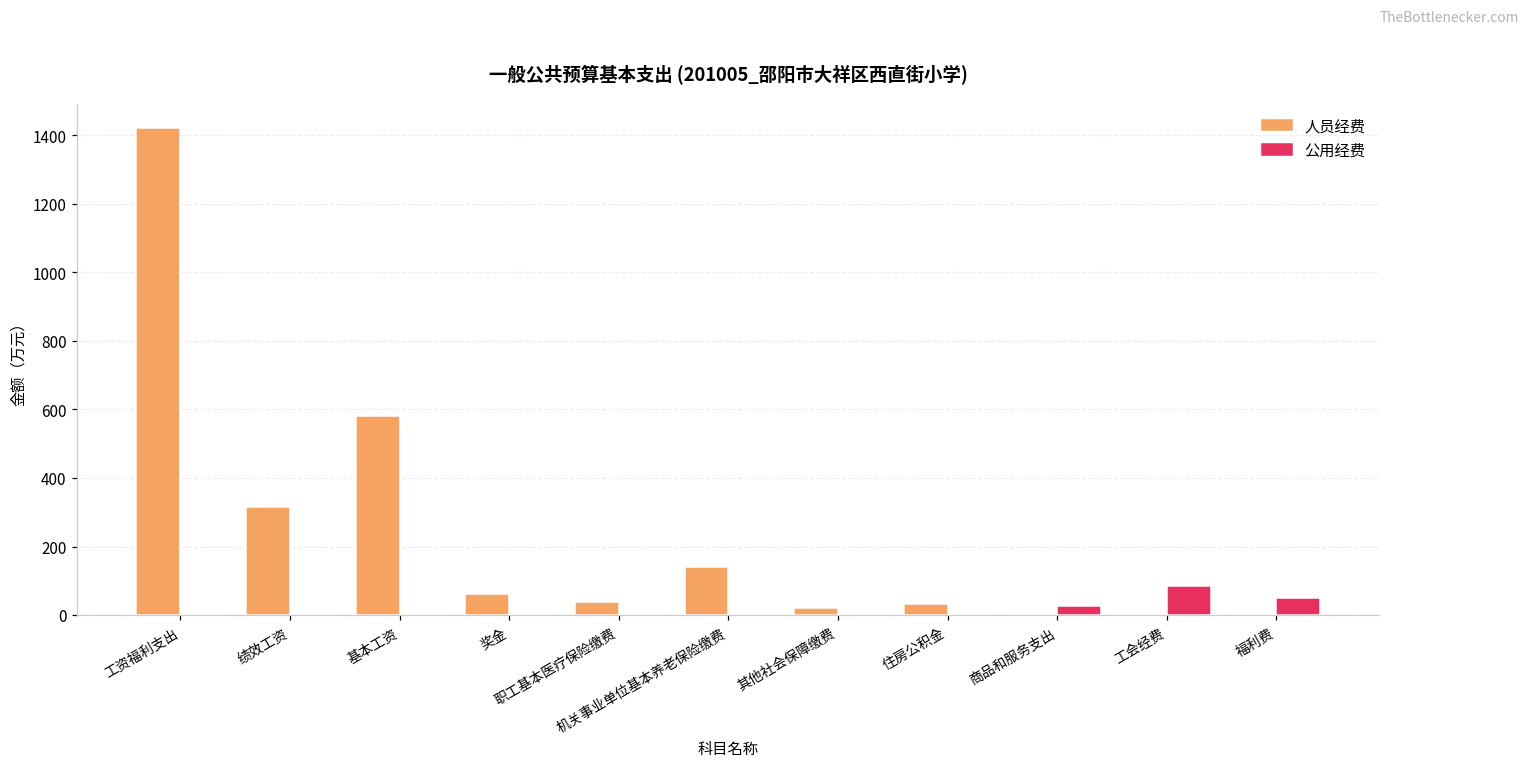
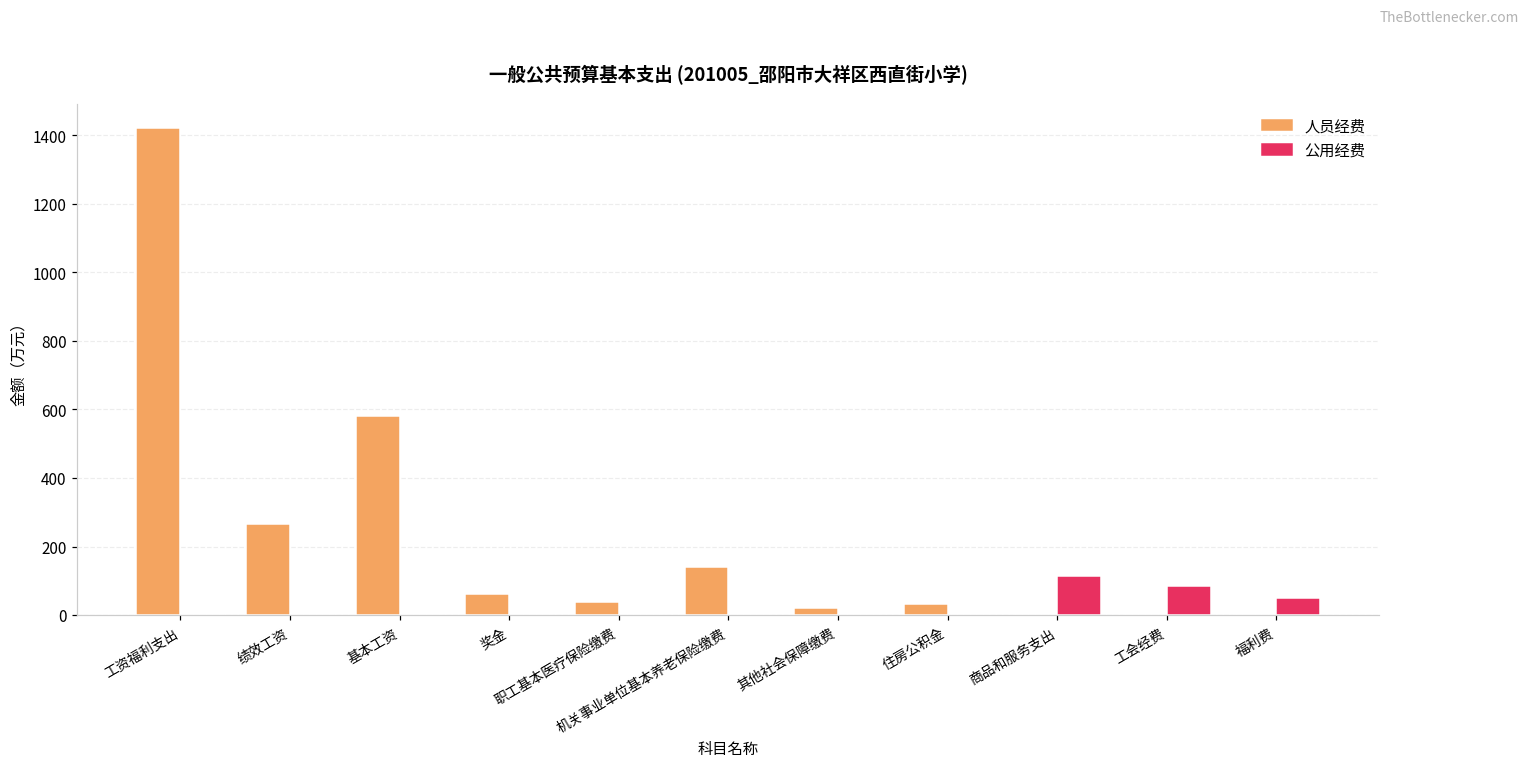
人员经费, 绩效工资: 320 -> 270
公用经费, 商品和服务支出: 30 -> 110
